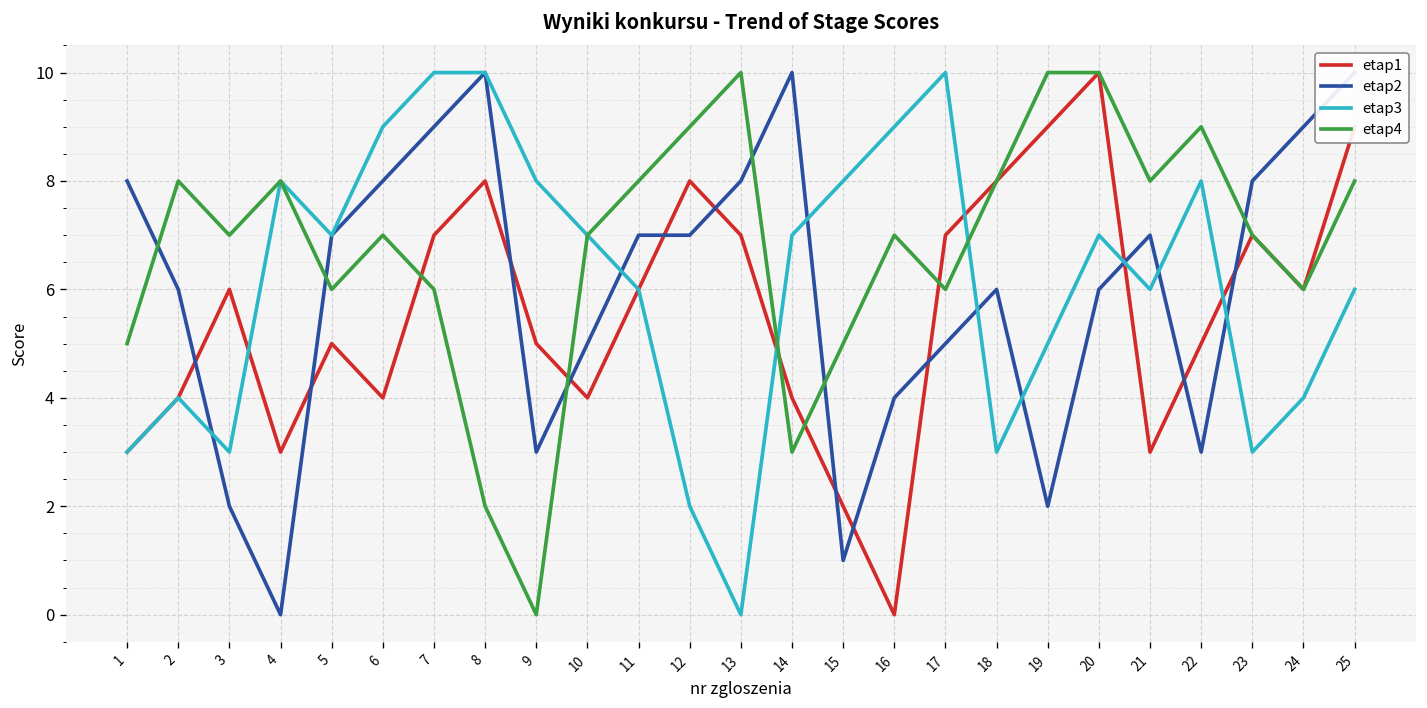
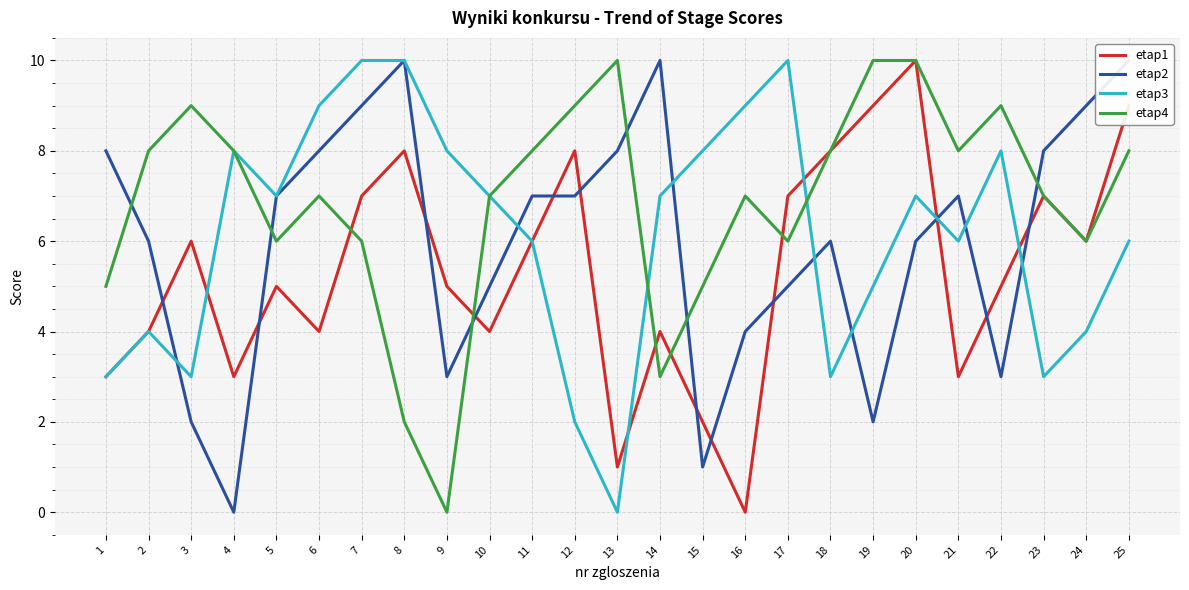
etap4, 3: 7 -> 9
etap1, 13: 7 -> 1
